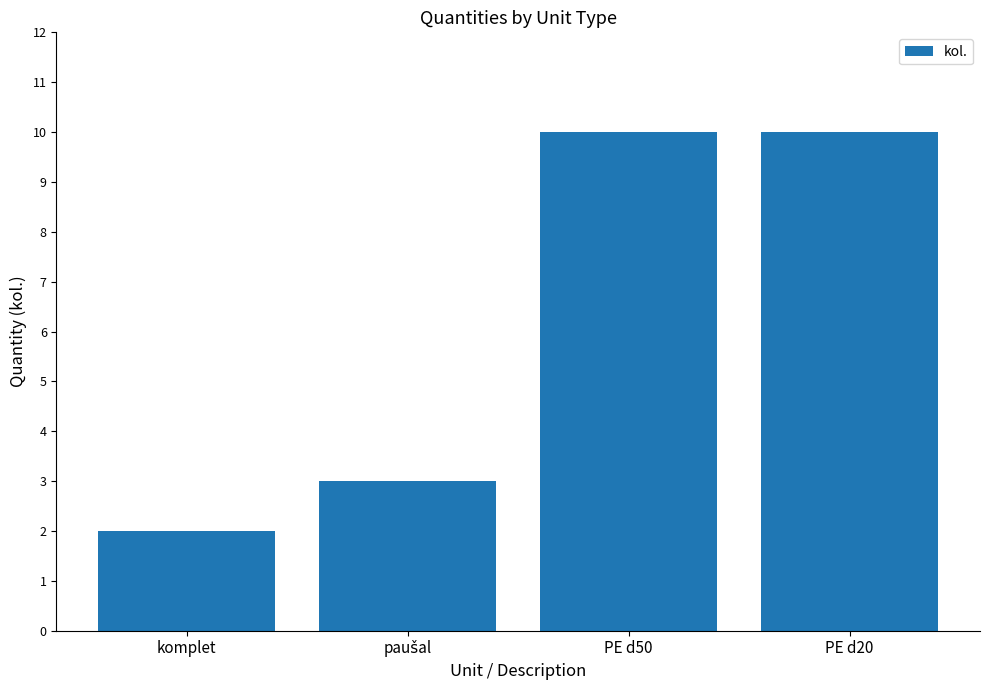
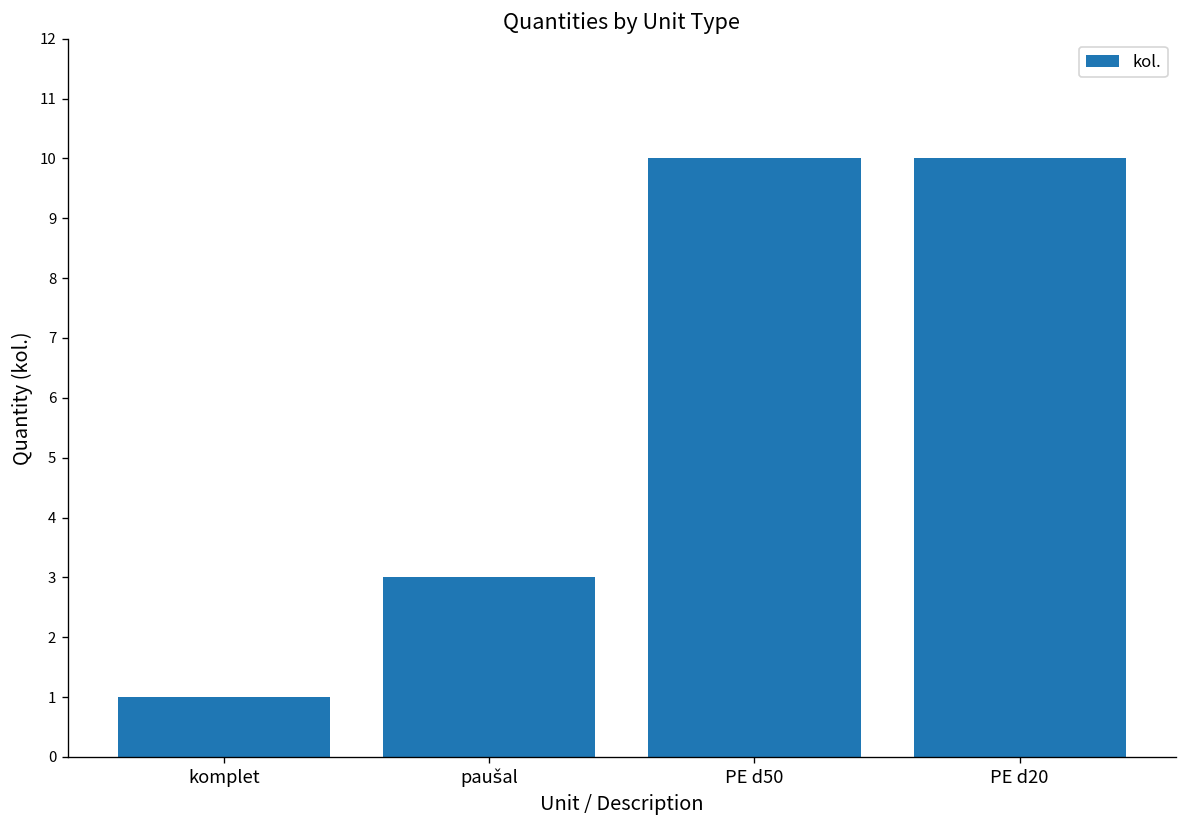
komplet: 2 -> 1
